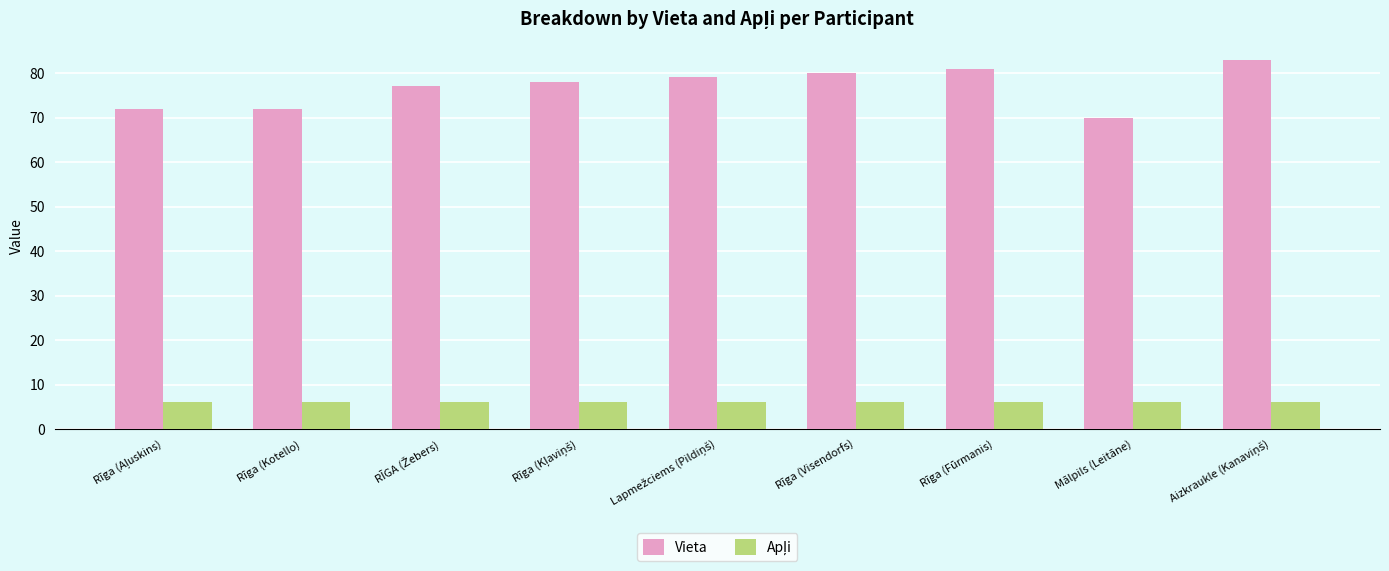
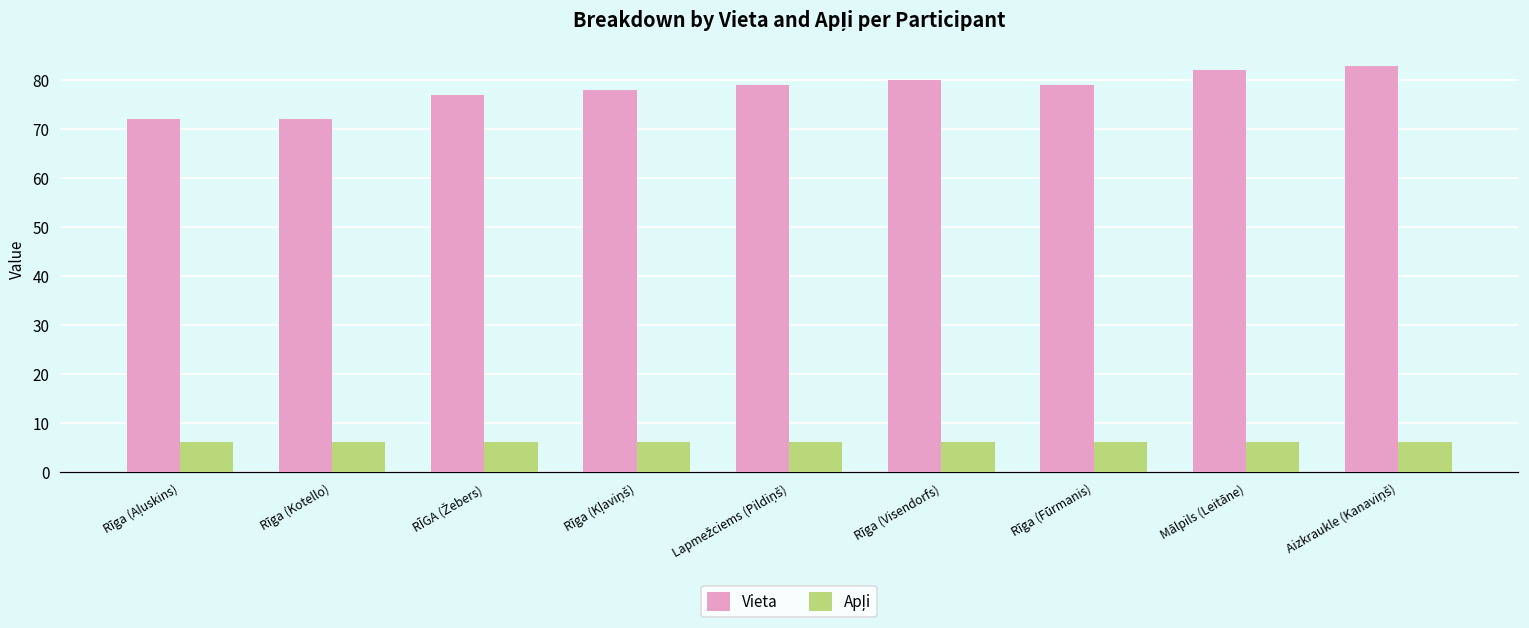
Vieta, Rīga (Fūrmanis): 81 -> 79
Vieta, Mālpils (Leitāne): 70 -> 82
